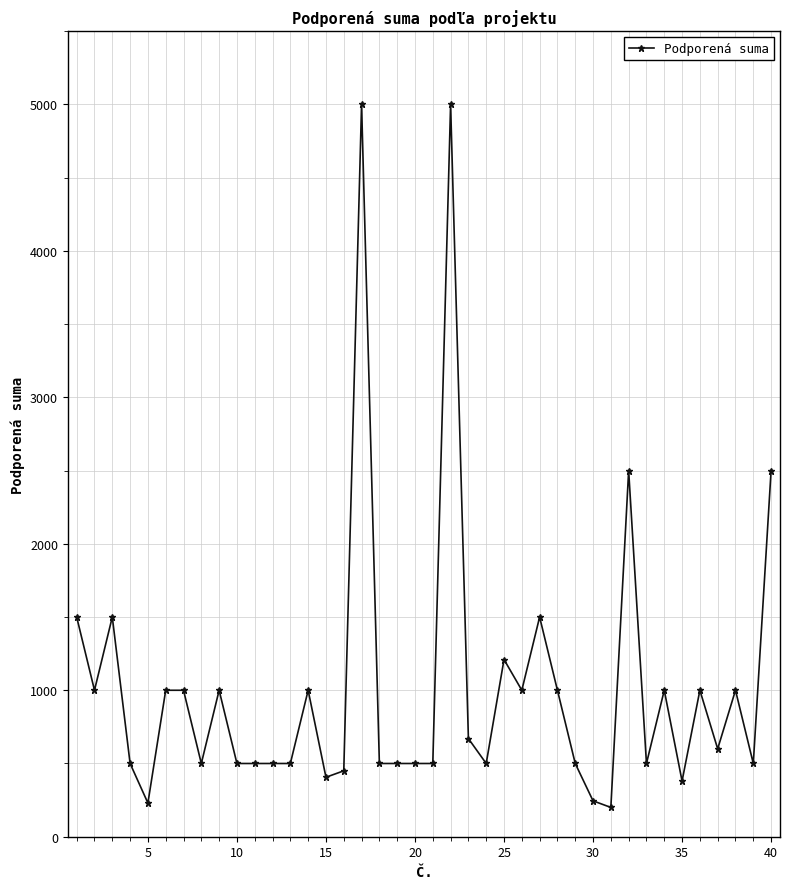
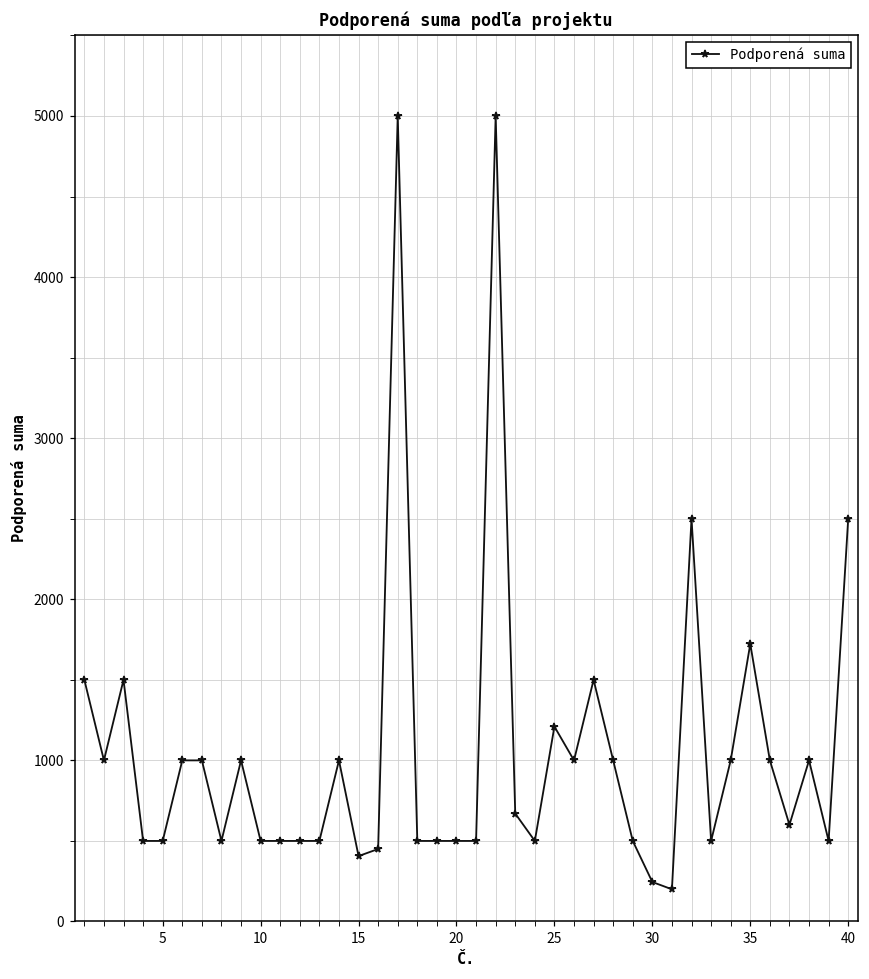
5: 230 -> 500
35: 380 -> 1720
